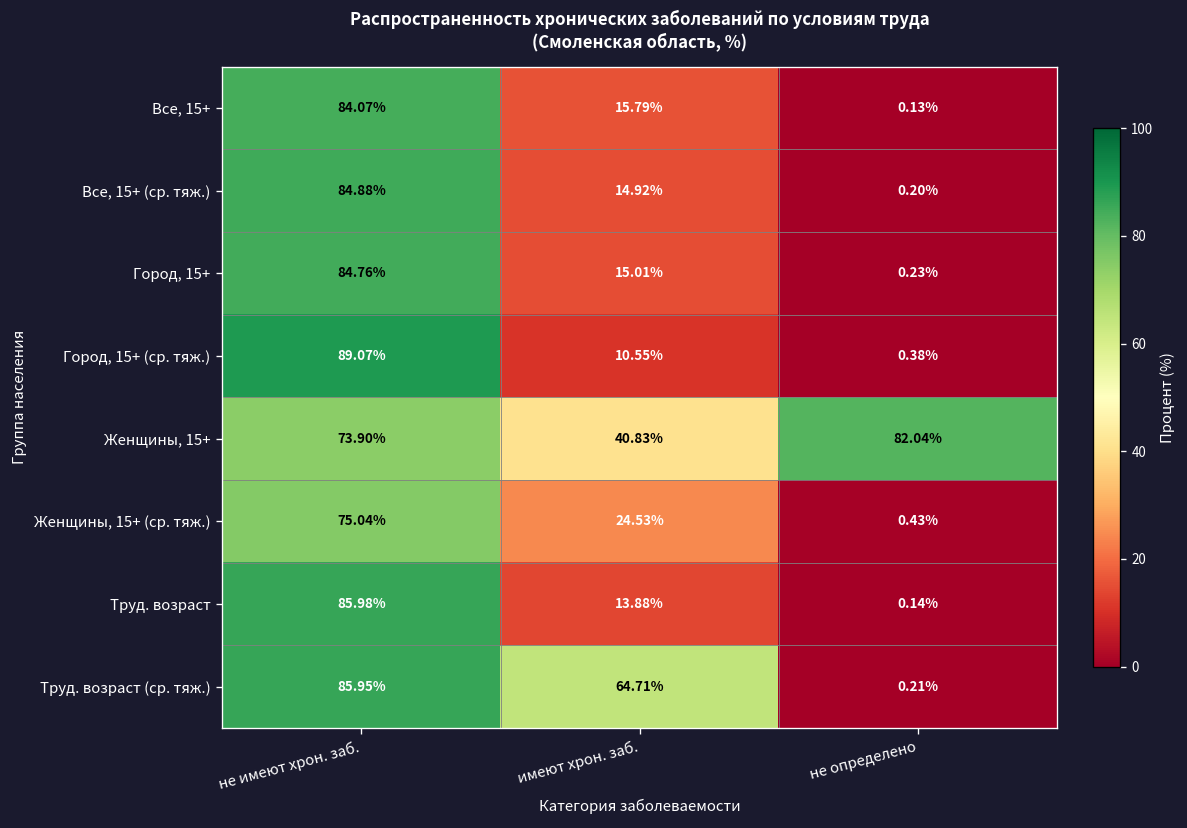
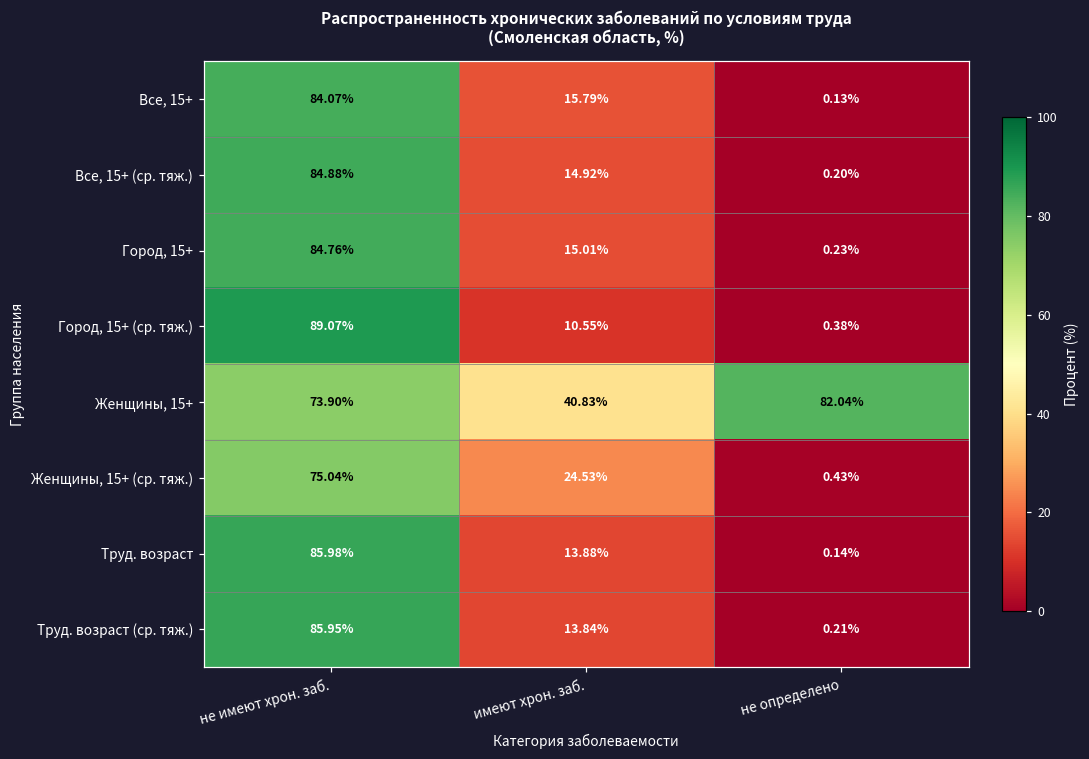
Труд. возраст (ср. тяж.), имеют хрон. заб.: 64.71% -> 13.84%
